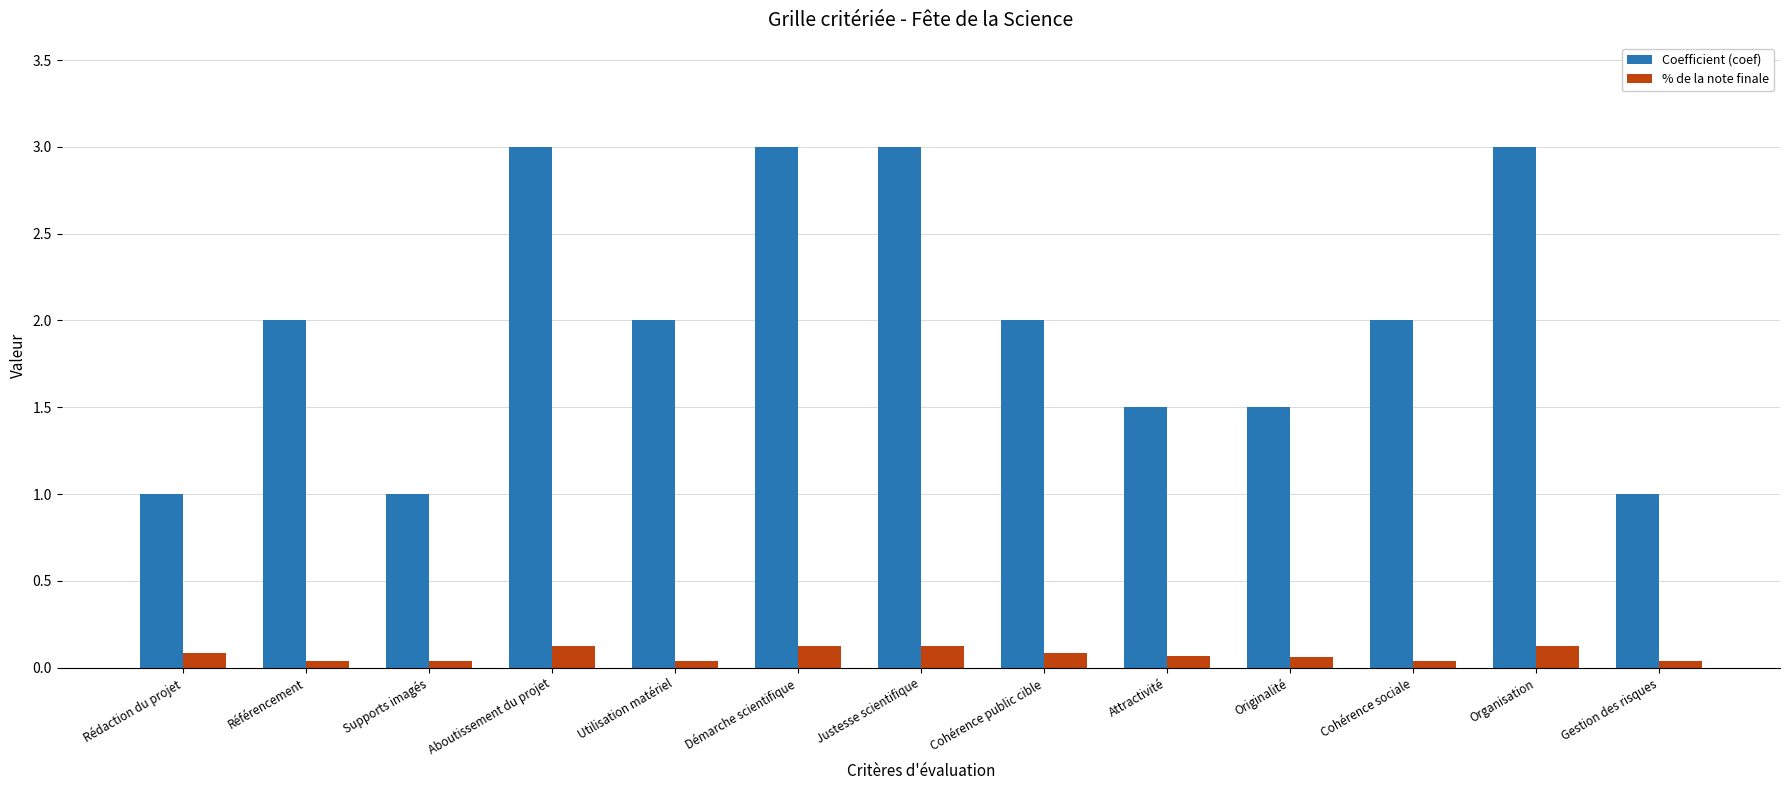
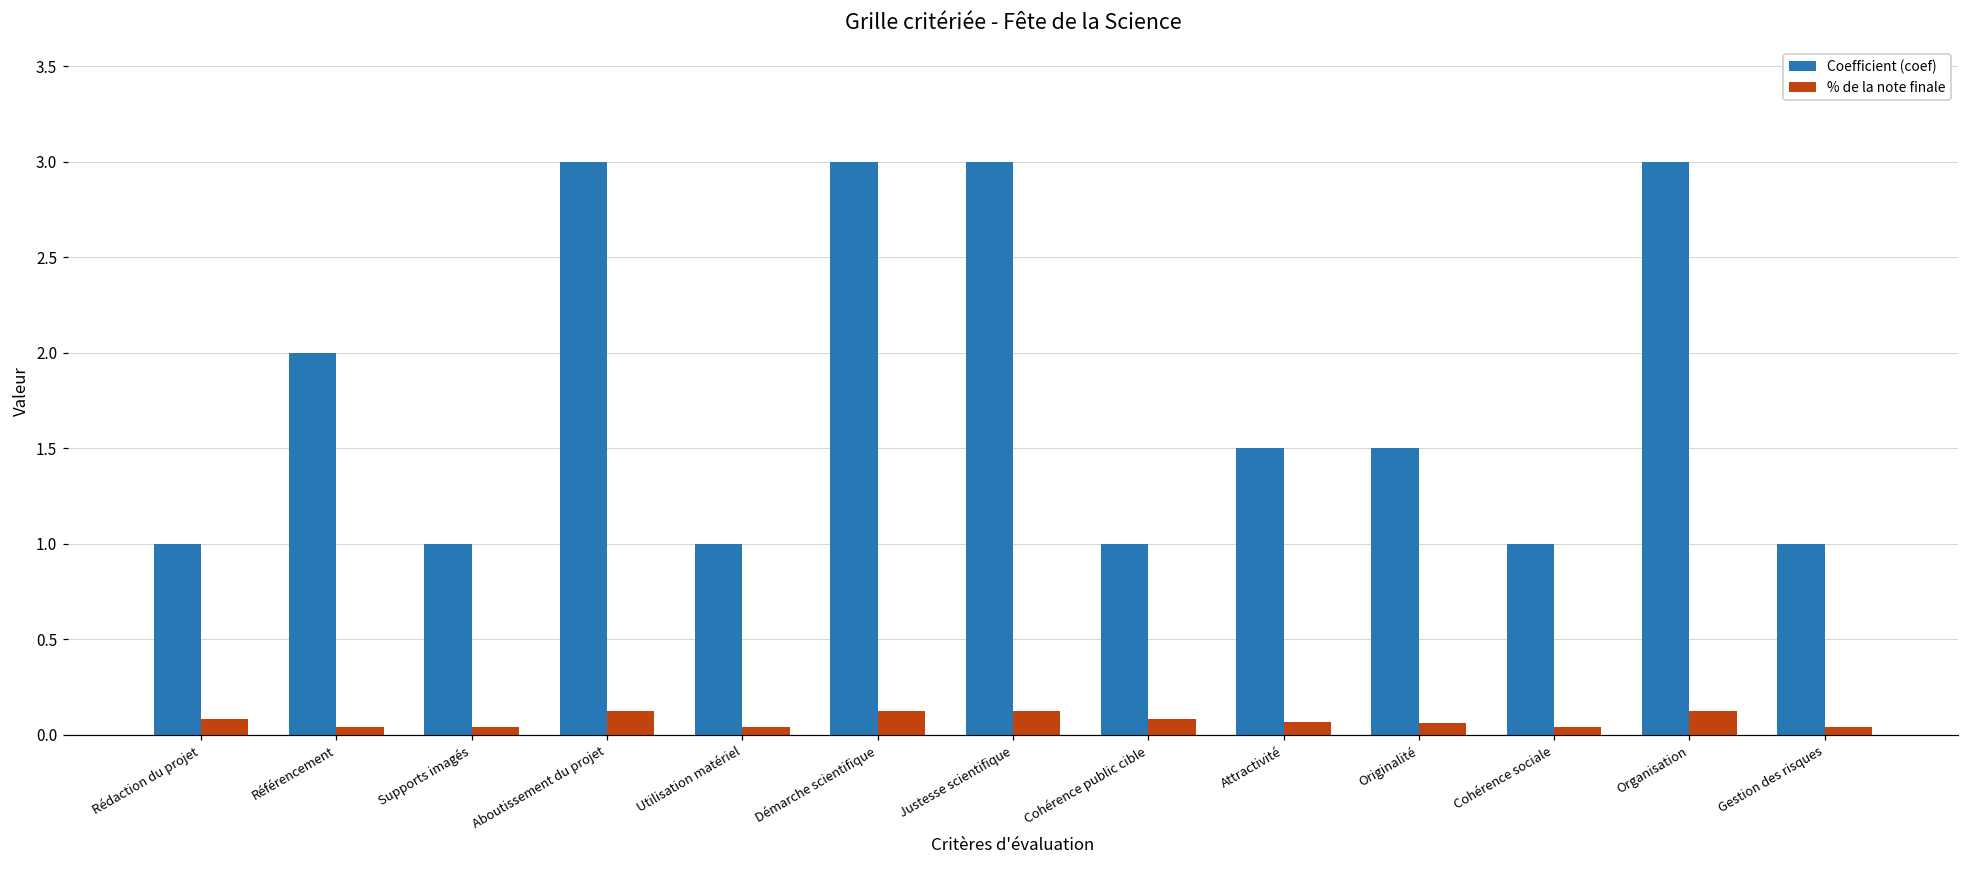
Coefficient (coef), Utilisation matériel: 2 -> 1
Coefficient (coef), Cohérence public cible: 2 -> 1
Coefficient (coef), Cohérence sociale: 2 -> 1
